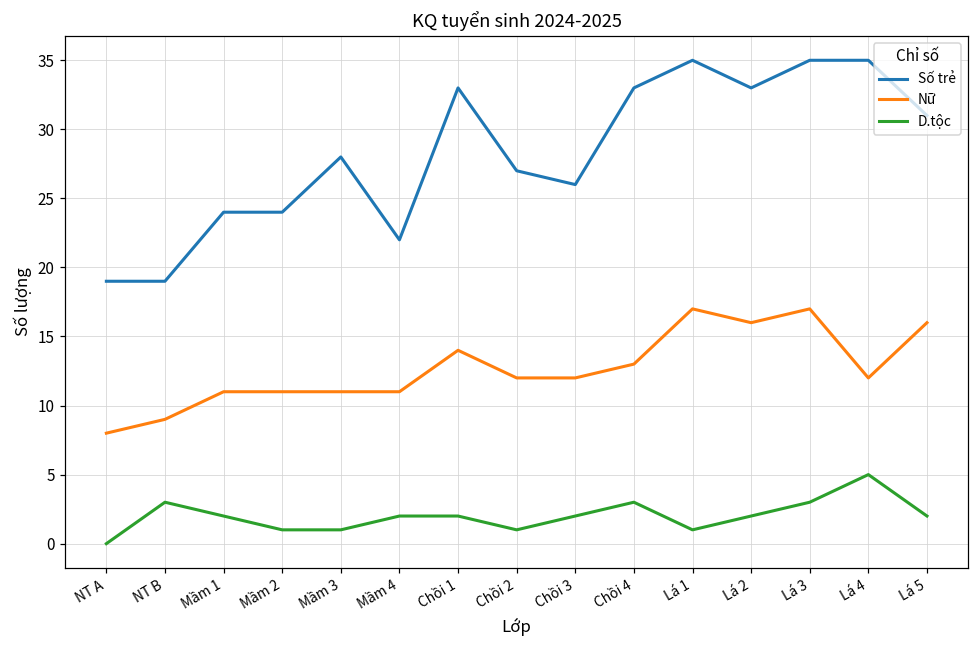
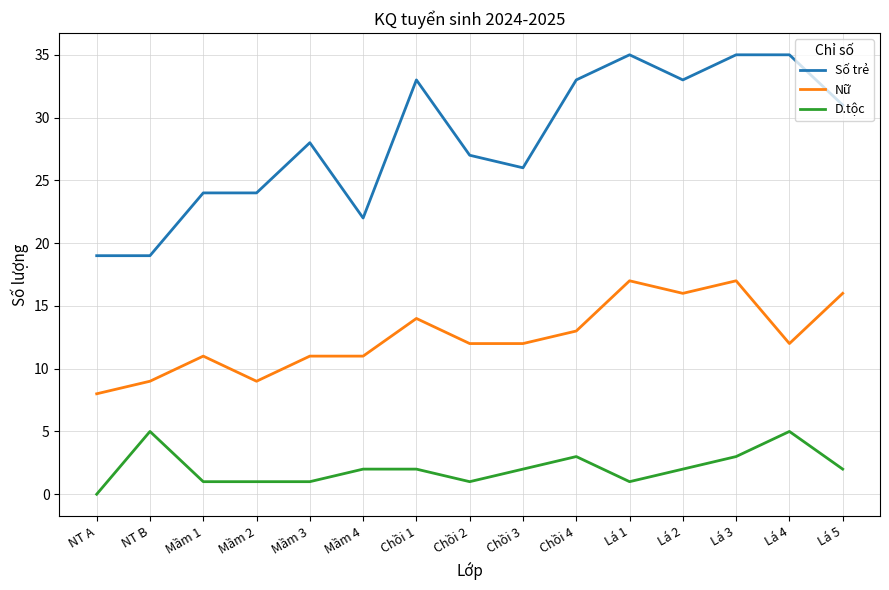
D.tộc, NT B: 3 -> 5
D.tộc, Mầm 1: 2 -> 1
Nữ, Mầm 2: 11 -> 9
